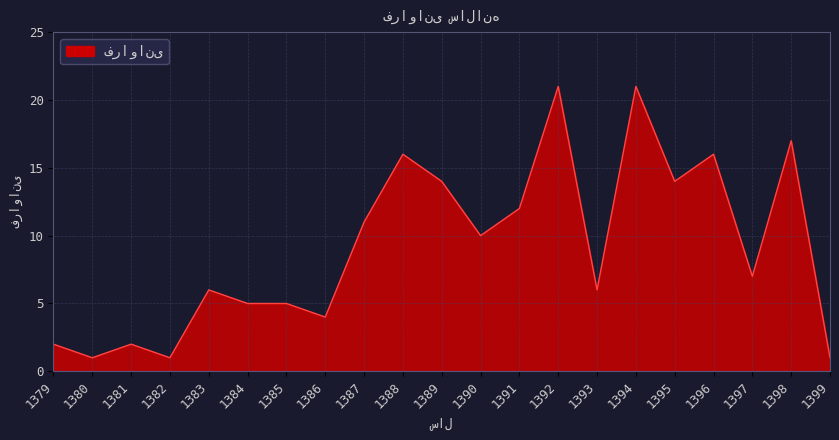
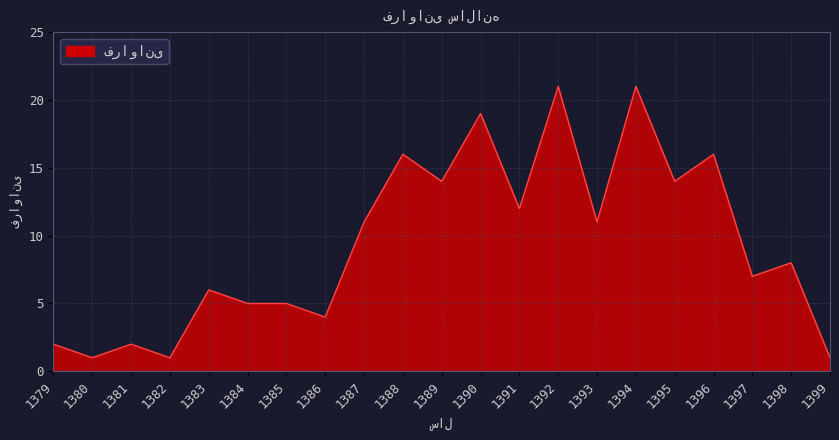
1390: 10 -> 19
1393: 6 -> 11
1398: 17 -> 8
